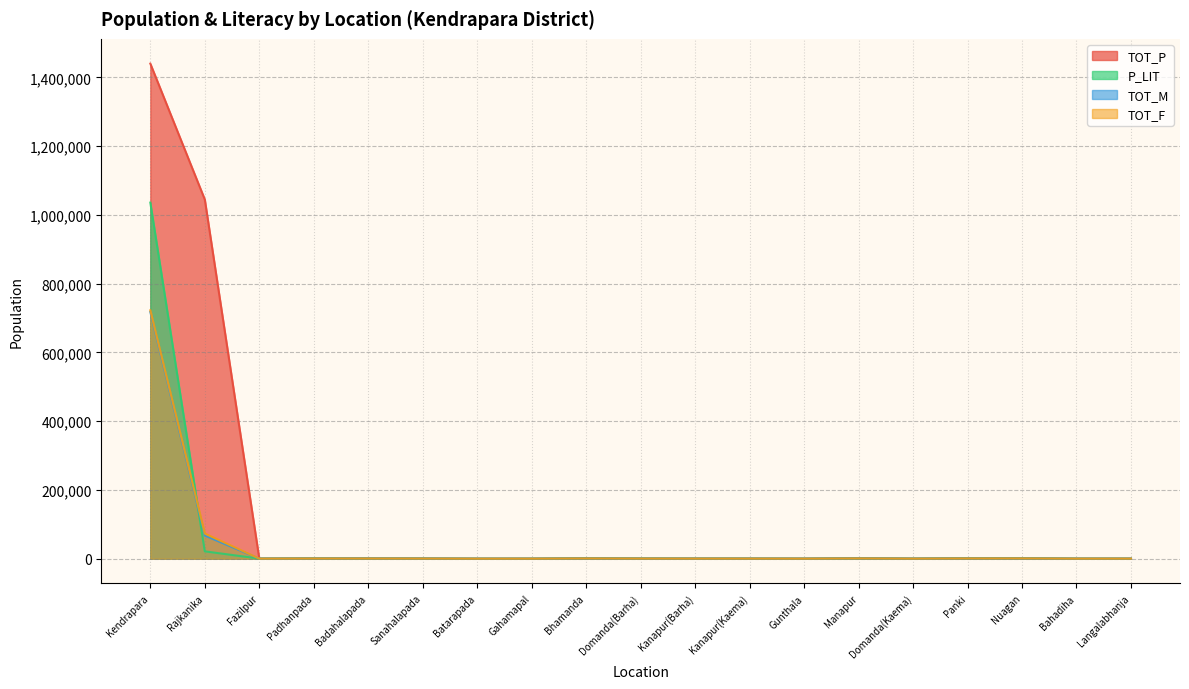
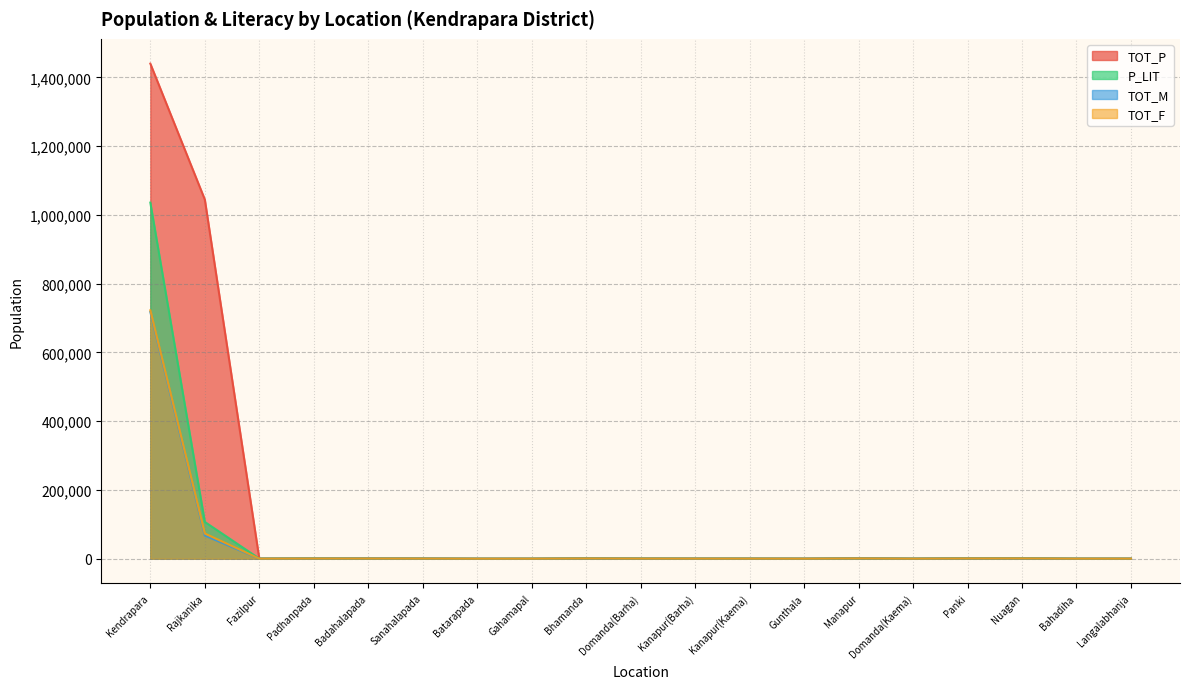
P_LIT, Rajkanika: 20,000 -> 110,000
